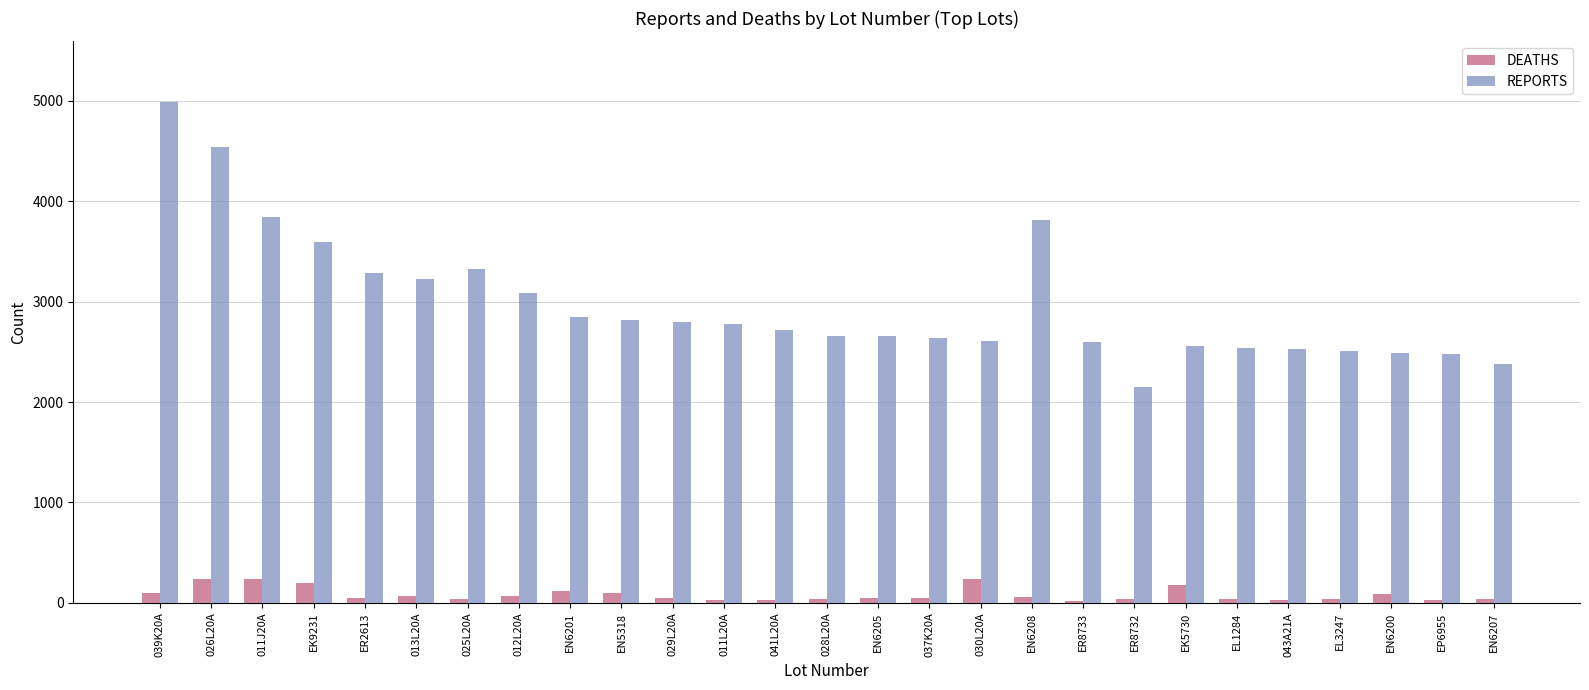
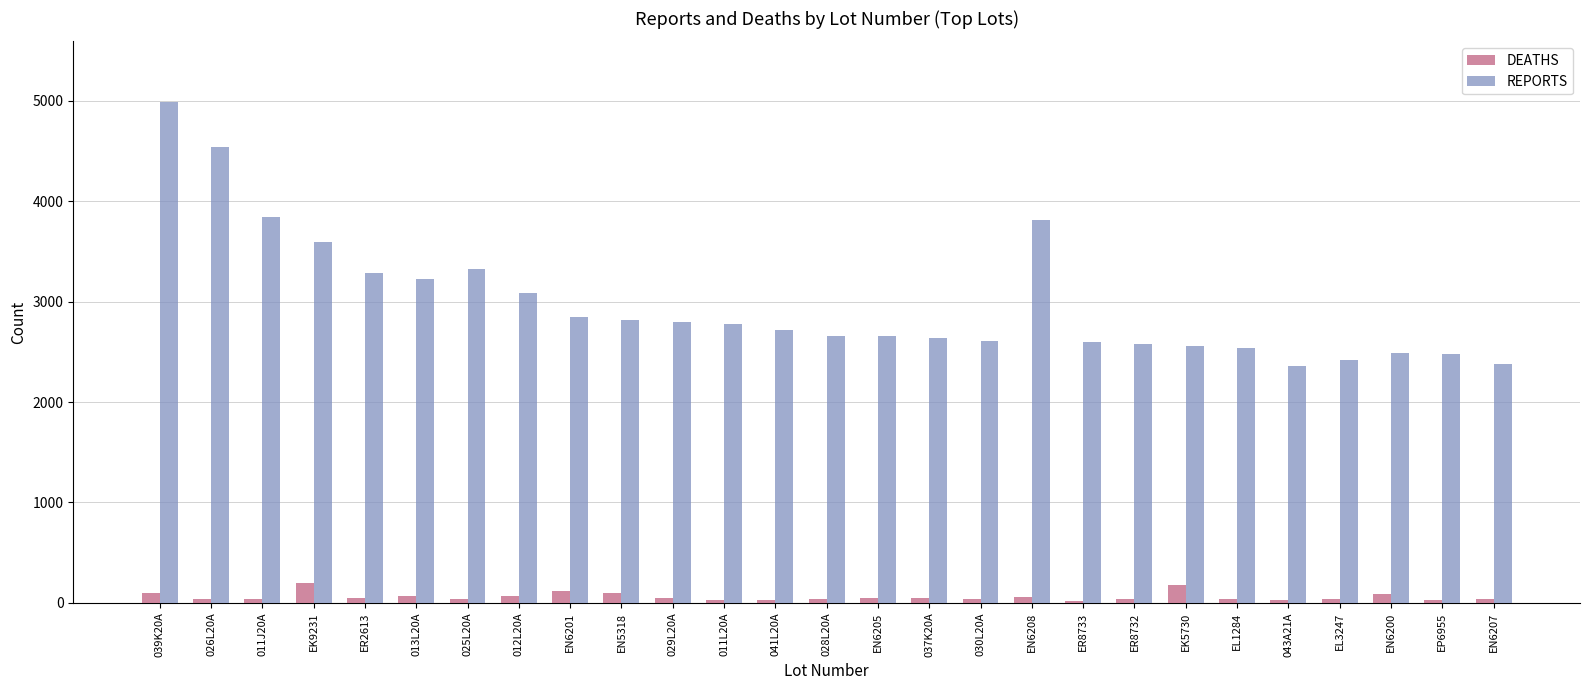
DEATHS, 026L20A: 240 -> 40
DEATHS, 011J20A: 240 -> 40
DEATHS, 030L20A: 240 -> 40
REPORTS, ER8732: 2150 -> 2580
REPORTS, 043A21A: 2530 -> 2360
REPORTS, EL3247: 2510 -> 2420
